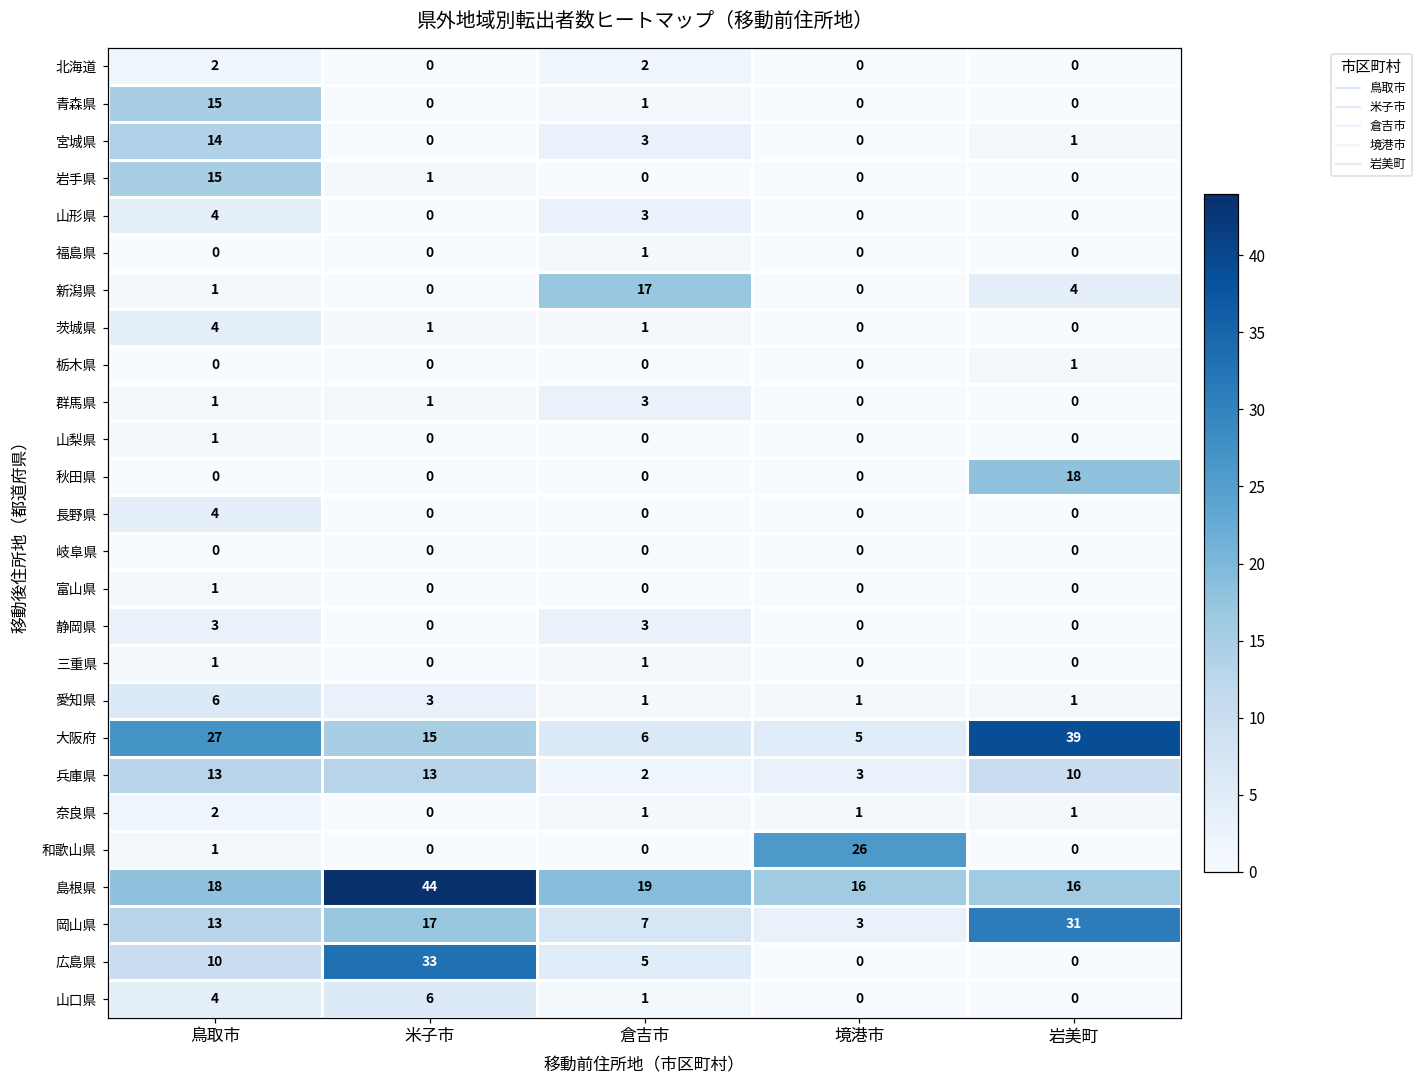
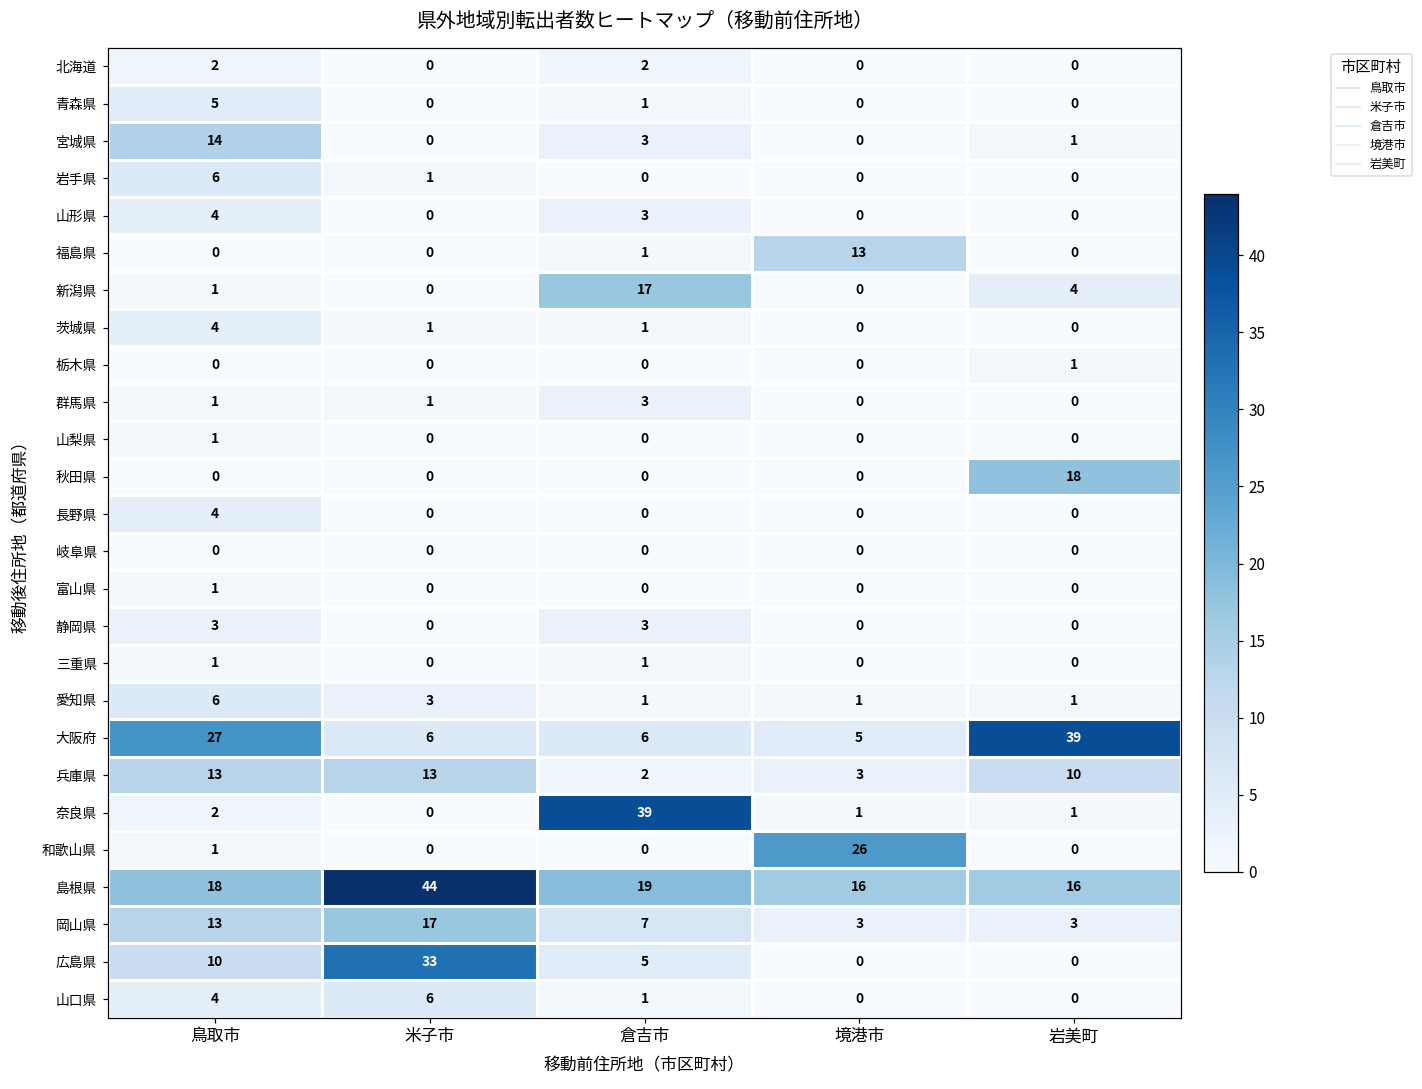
青森県, 鳥取市: 15 -> 5
岩手県, 鳥取市: 15 -> 6
福島県, 境港市: 0 -> 13
大阪府, 米子市: 15 -> 6
奈良県, 倉吉市: 1 -> 39
岡山県, 岩美町: 31 -> 3
